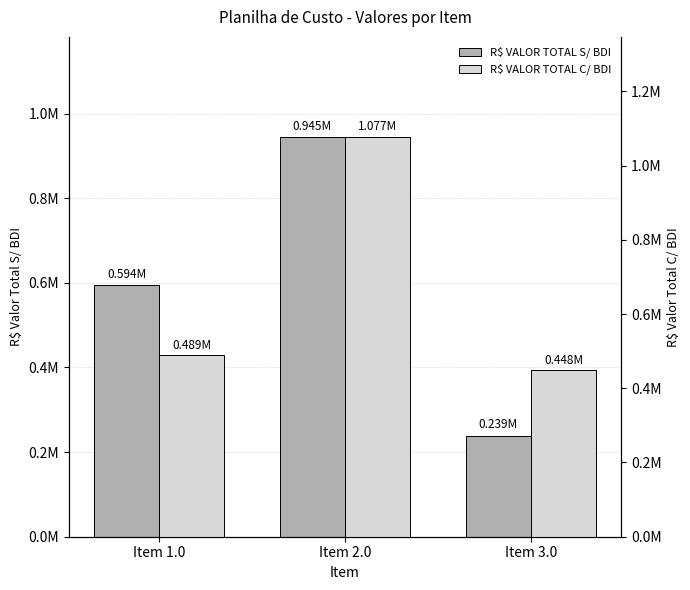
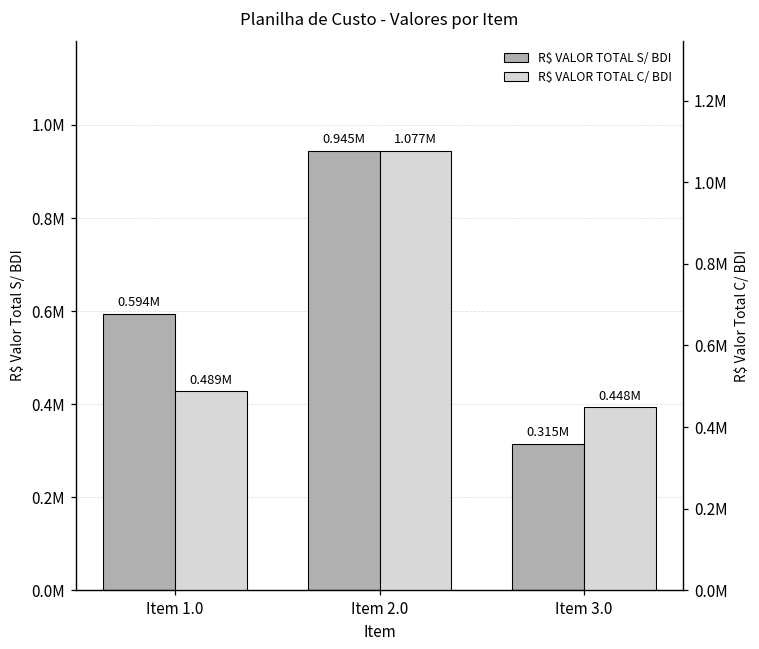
R$ VALOR TOTAL S/ BDI, Item 3.0: 0.239M -> 0.315M
